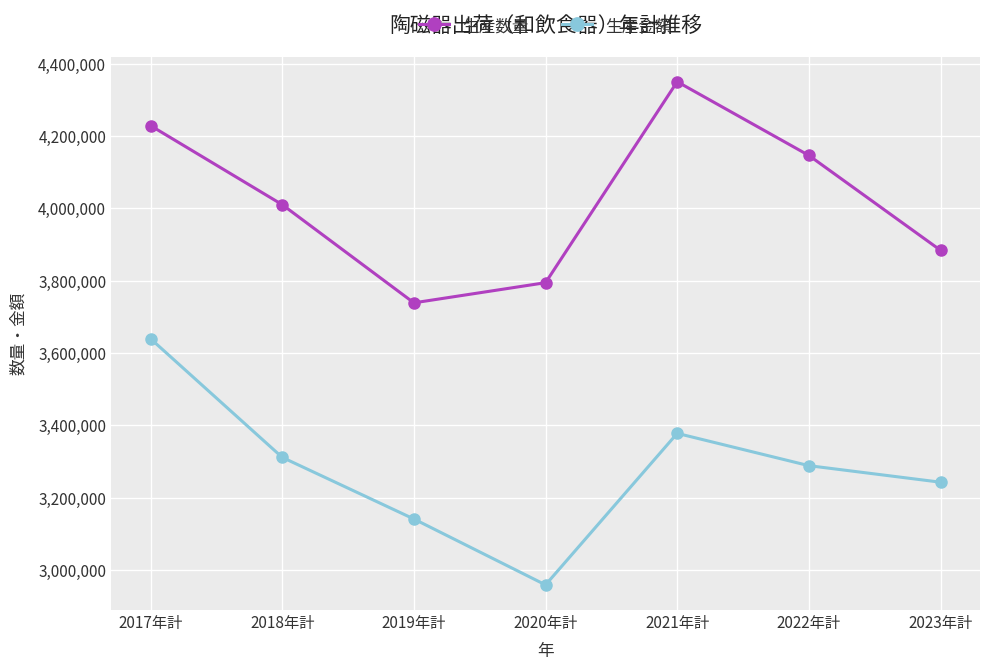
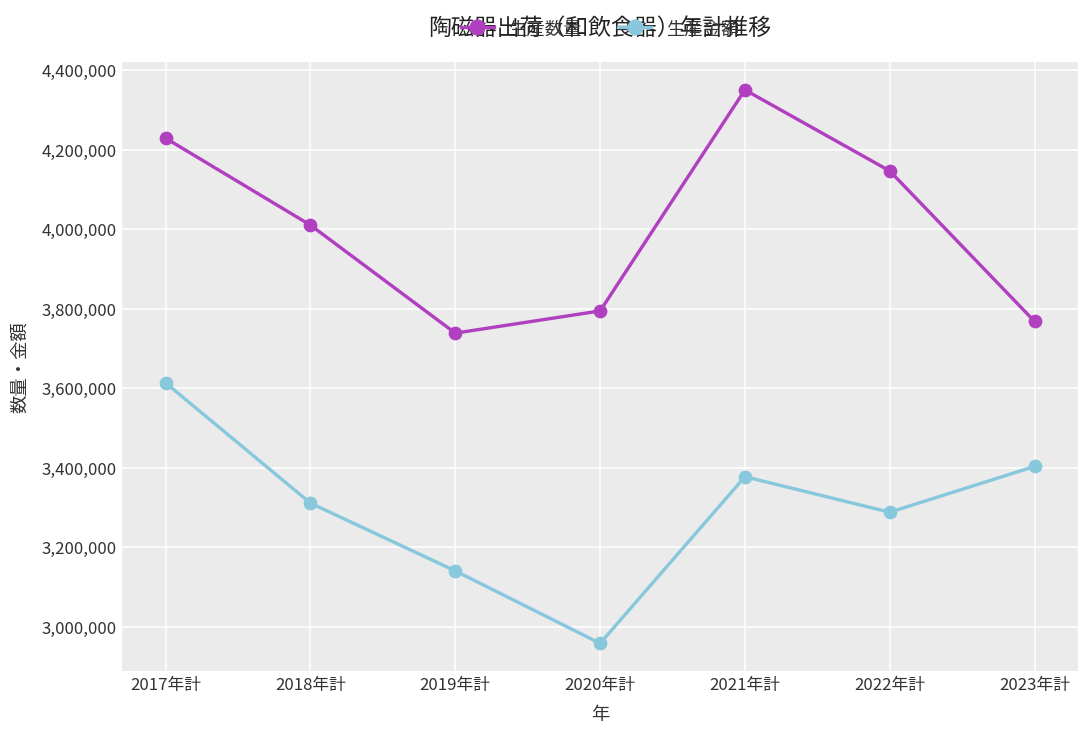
生産金額, 2017年計: 3,640,000 -> 3,610,000
生産数量, 2023年計: 3,880,000 -> 3,770,000
生産金額, 2023年計: 3,240,000 -> 3,400,000
